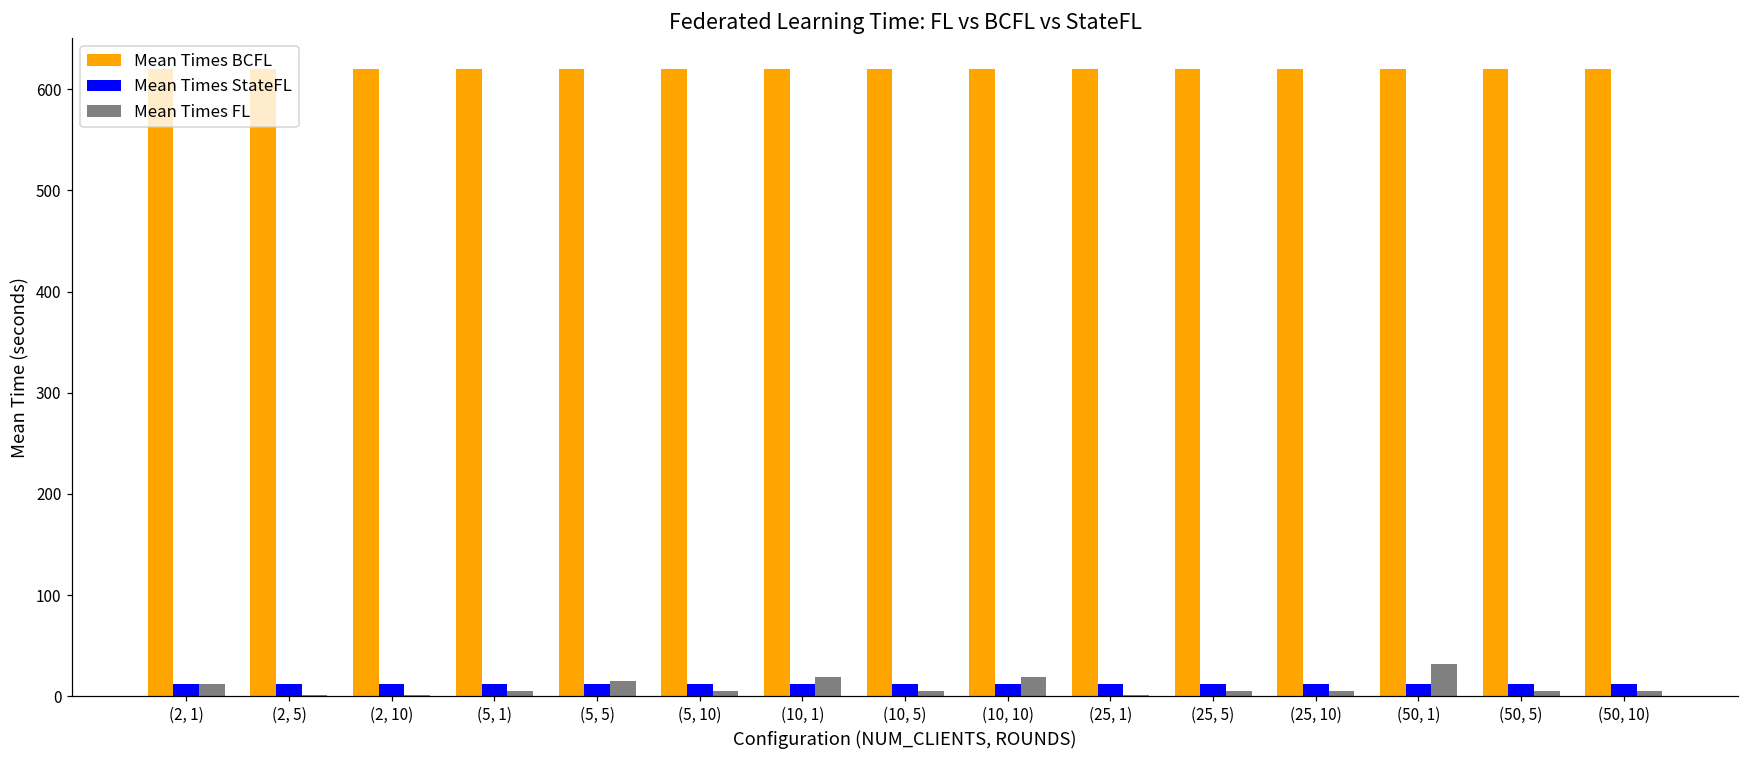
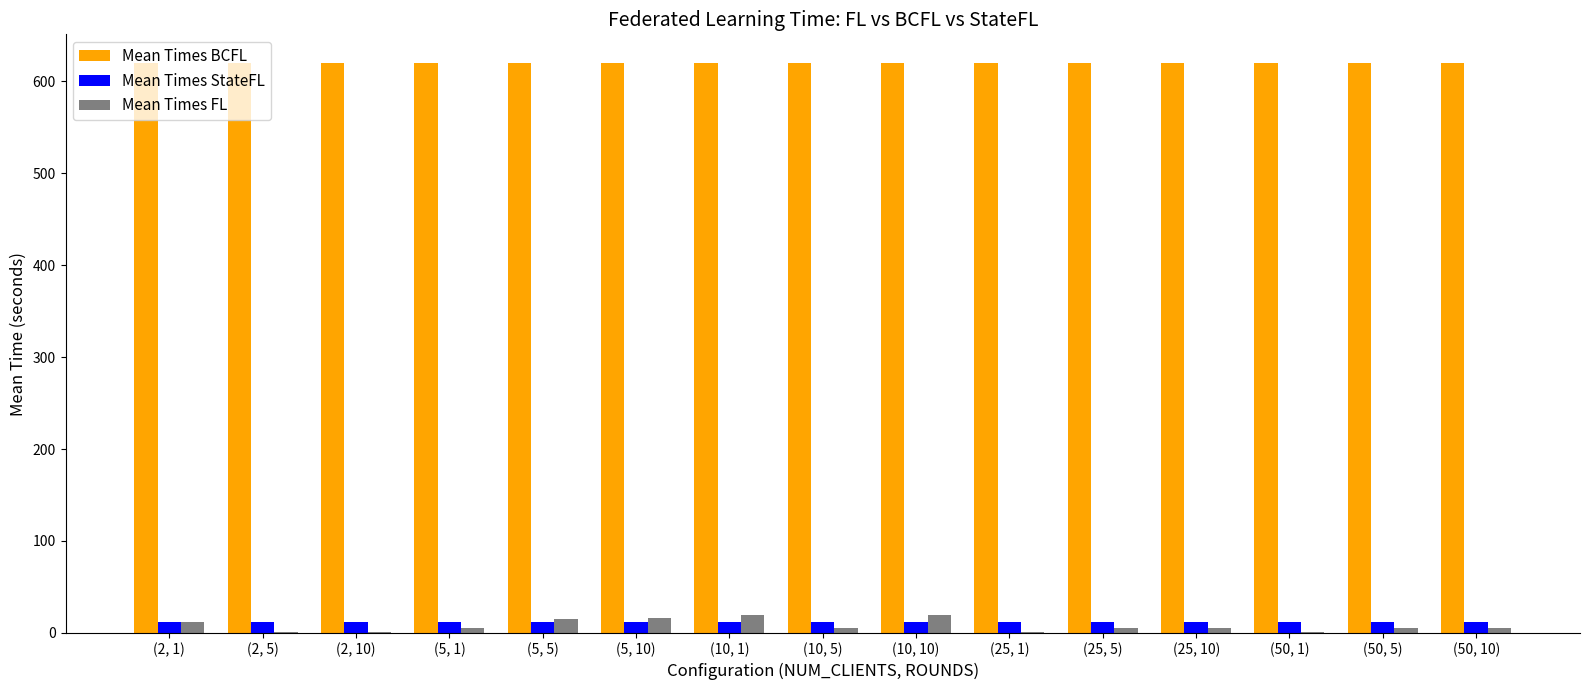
Mean Times FL, (5, 10): 10 -> 20
Mean Times FL, (50, 1): 30 -> 0
